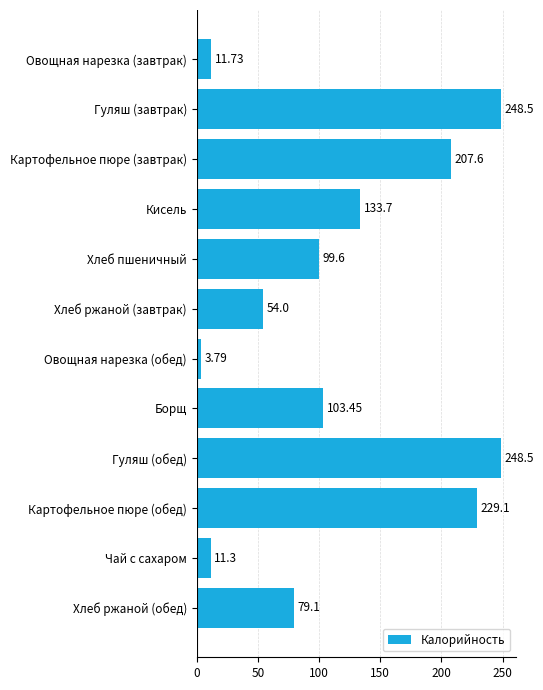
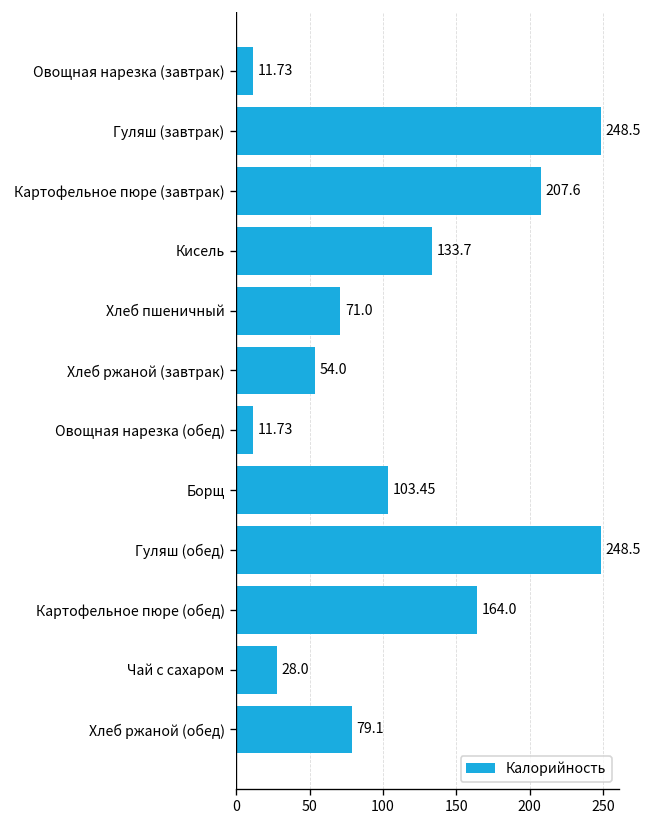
Хлеб пшеничный: 99.6 -> 71.0
Овощная нарезка (обед): 3.79 -> 11.73
Картофельное пюре (обед): 229.1 -> 164.0
Чай с сахаром: 11.3 -> 28.0
